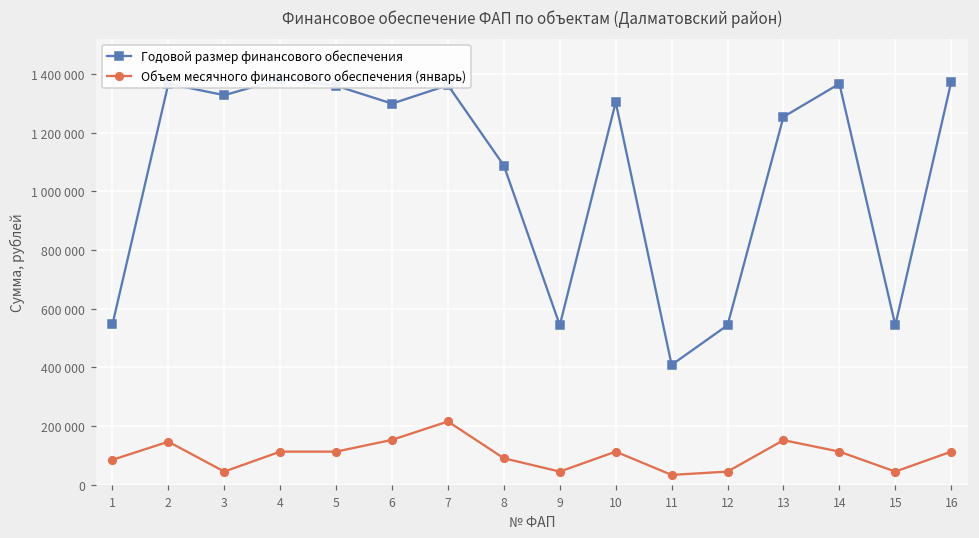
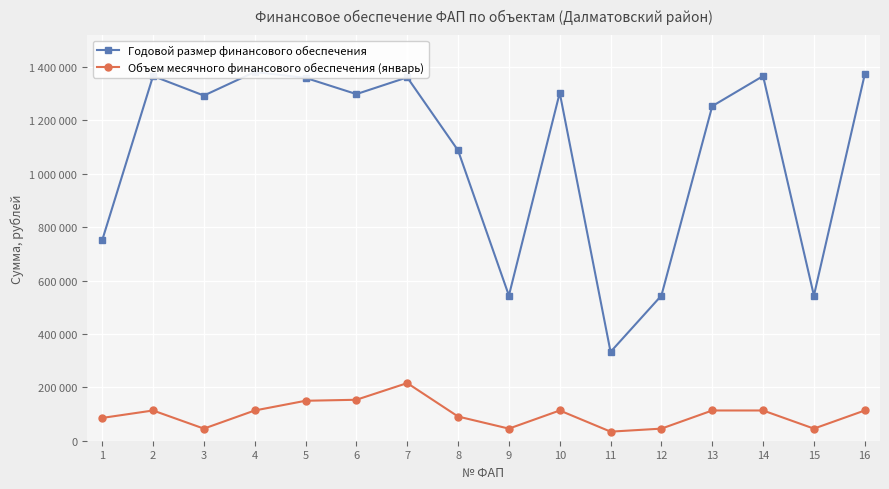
Годовой размер финансового обеспечения, 1: 550000 -> 750000
Объем месячного финансового обеспечения (январь), 2: 150000 -> 110000
Годовой размер финансового обеспечения, 3: 1330000 -> 1290000
Объем месячного финансового обеспечения (январь), 5: 110000 -> 150000
Годовой размер финансового обеспечения, 11: 410000 -> 330000
Объем месячного финансового обеспечения (январь), 13: 150000 -> 110000
